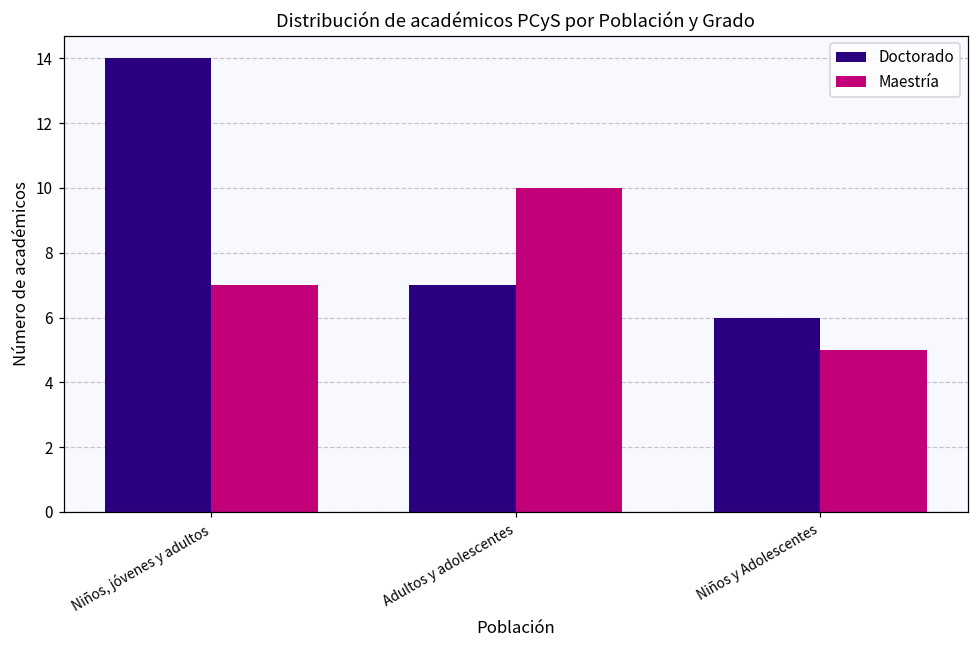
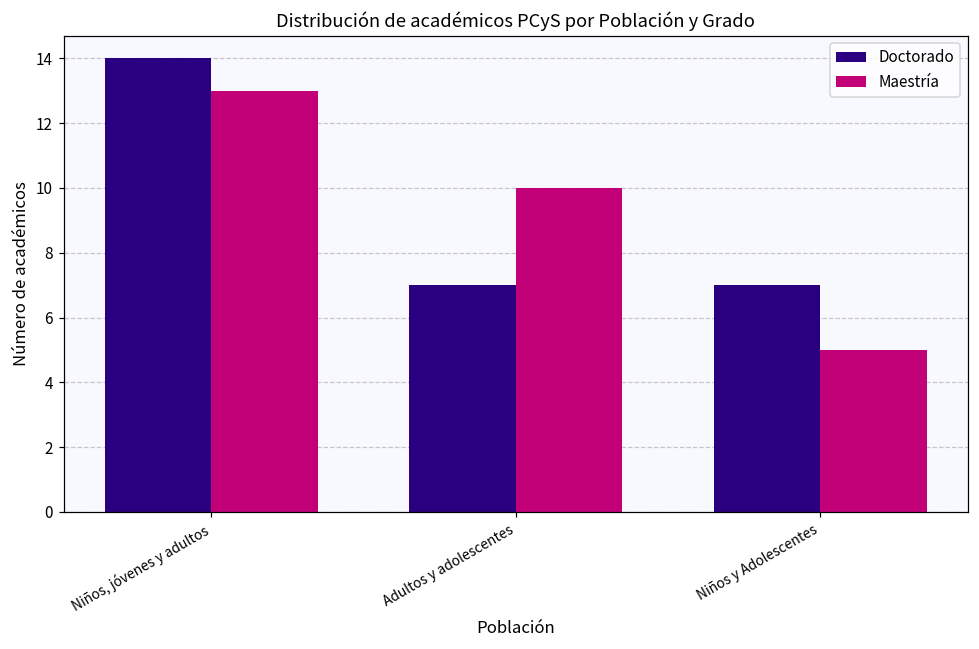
Maestría, Niños, jóvenes y adultos: 7 -> 13
Doctorado, Niños y Adolescentes: 6 -> 7
